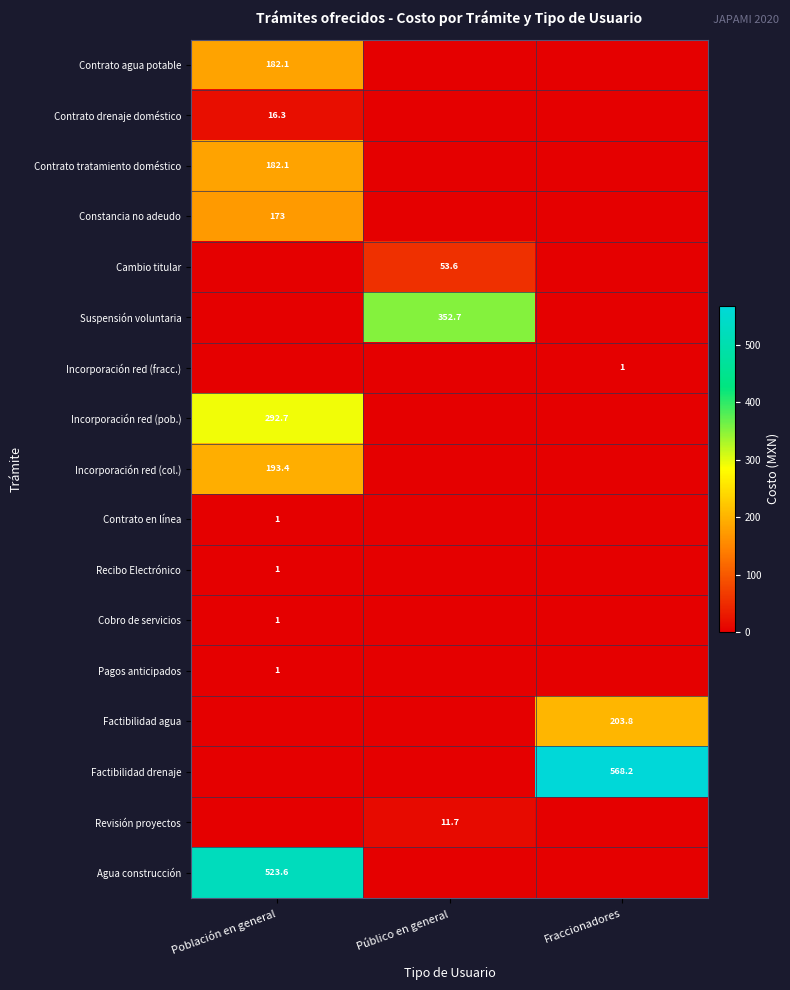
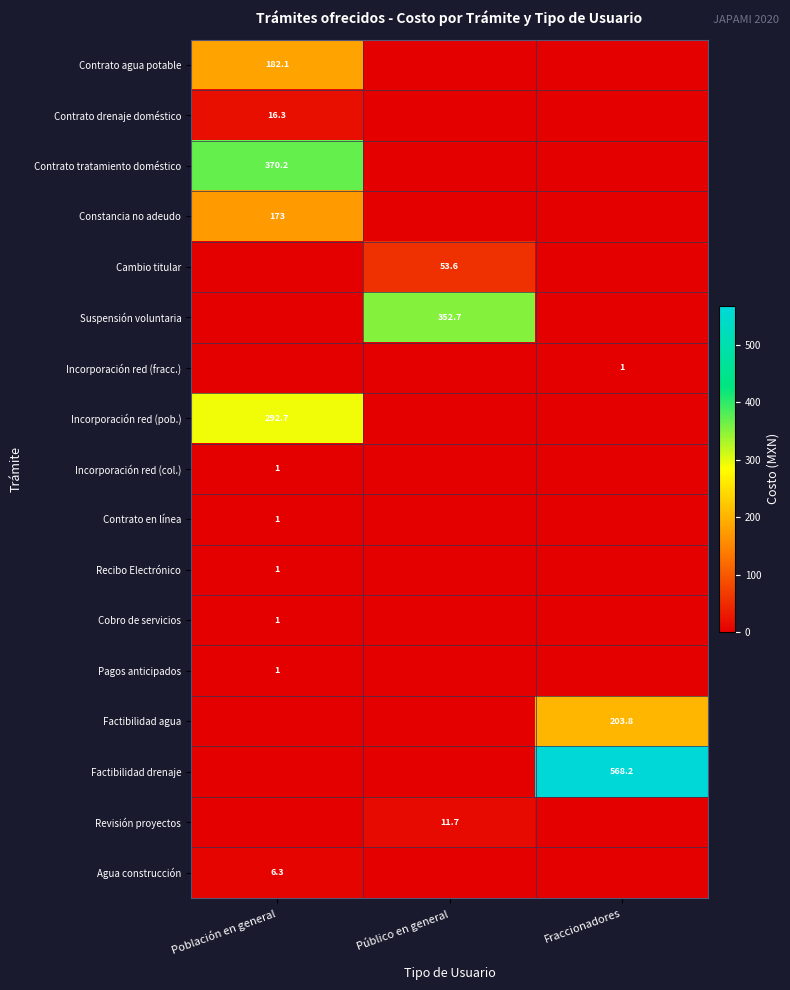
Contrato tratamiento doméstico, Población en general: 182.1 -> 370.2
Incorporación red (col.), Población en general: 193.4 -> 1
Agua construcción, Población en general: 523.6 -> 6.3
